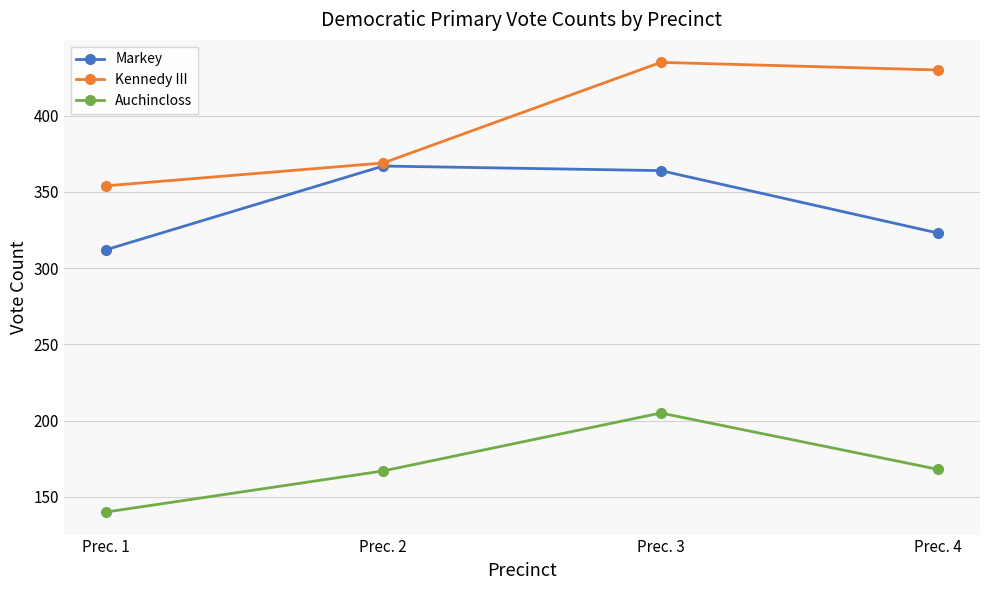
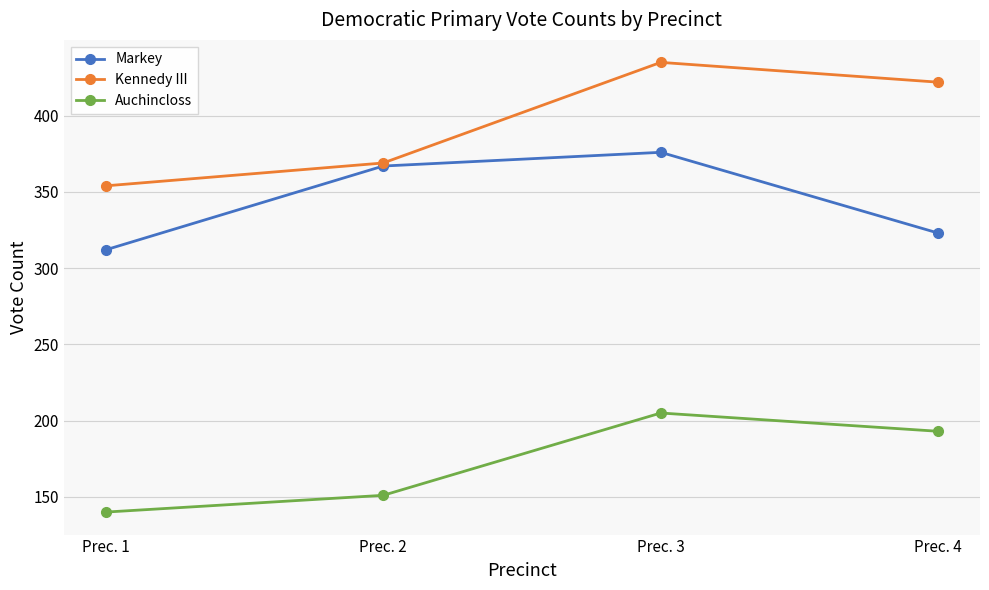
Auchincloss, Prec. 2: 167 -> 151
Markey, Prec. 3: 364 -> 376
Kennedy III, Prec. 4: 430 -> 422
Auchincloss, Prec. 4: 168 -> 193
